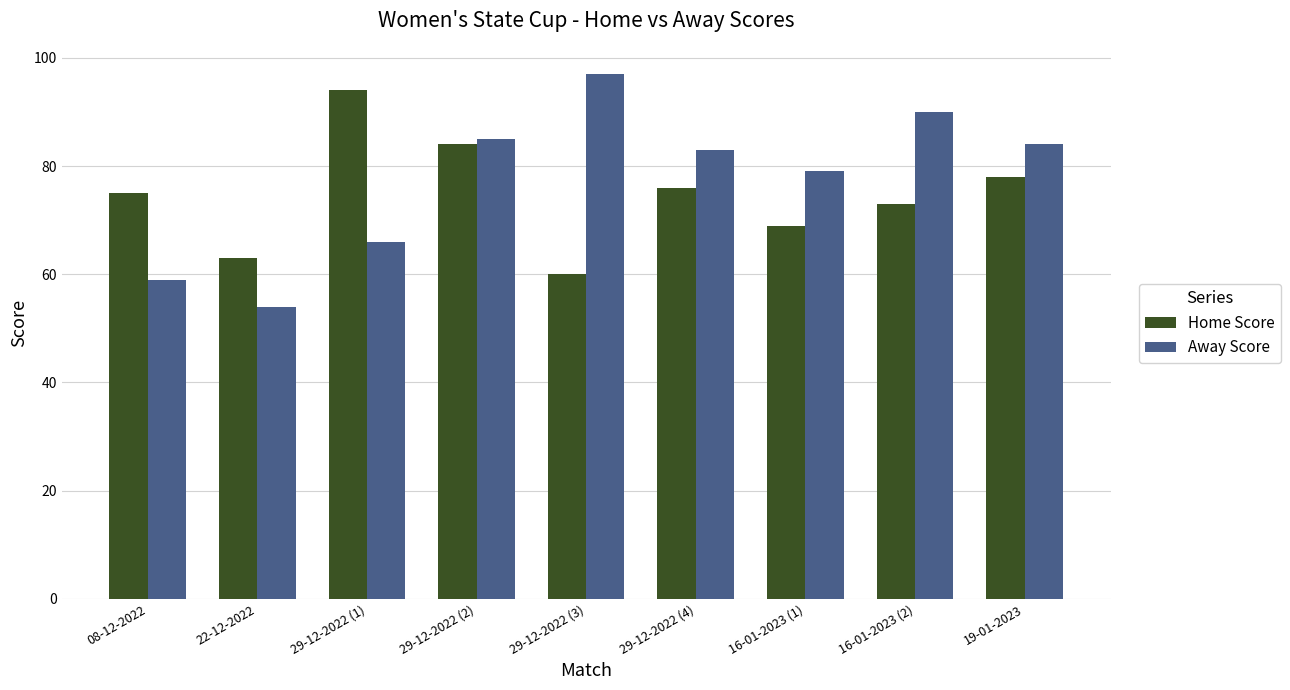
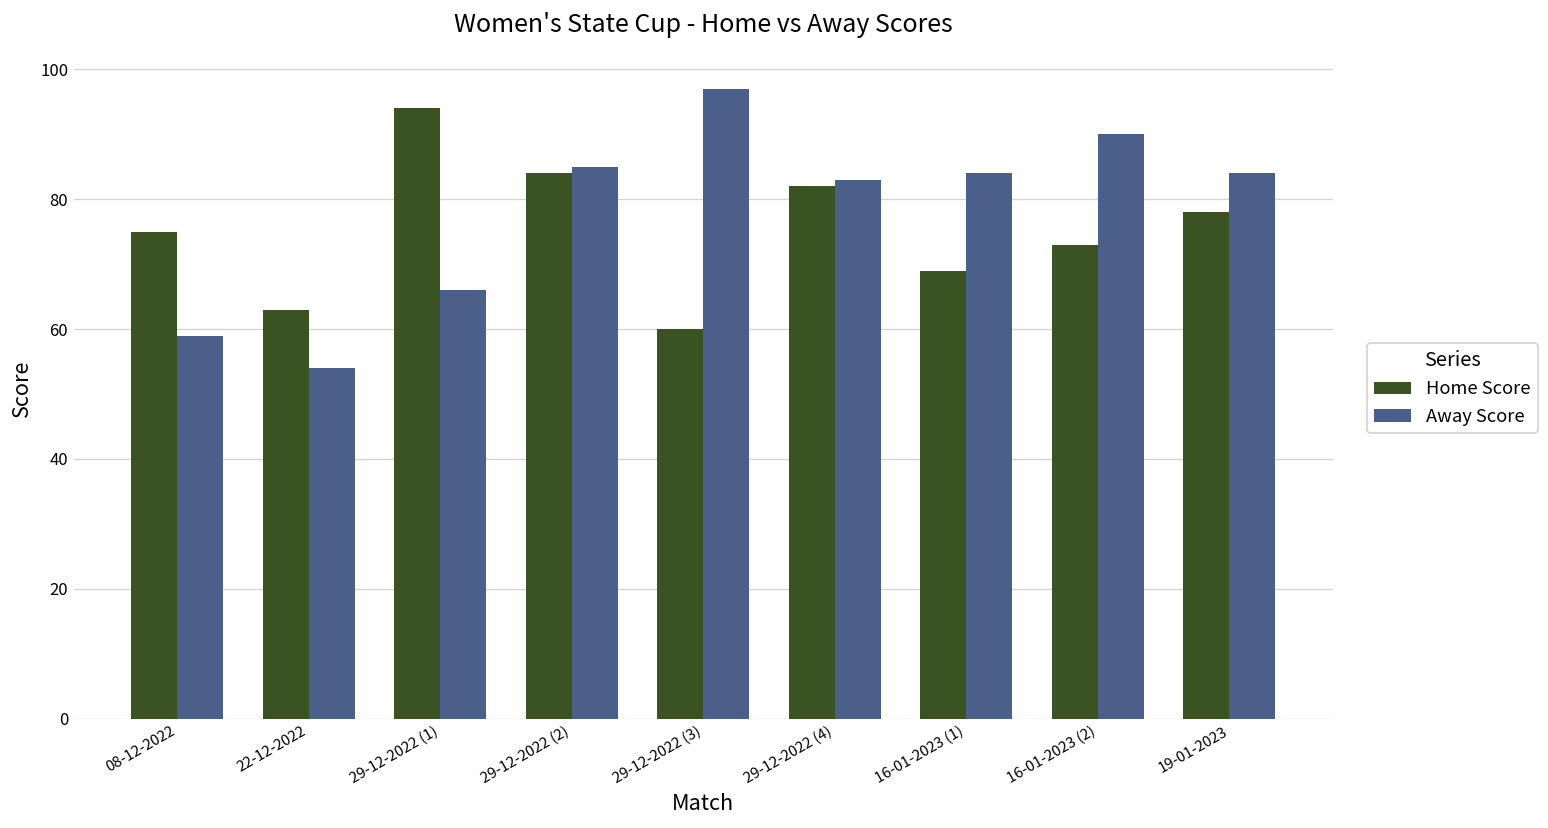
Home Score, 29-12-2022 (4): 76 -> 82
Away Score, 16-01-2023 (1): 79 -> 84
